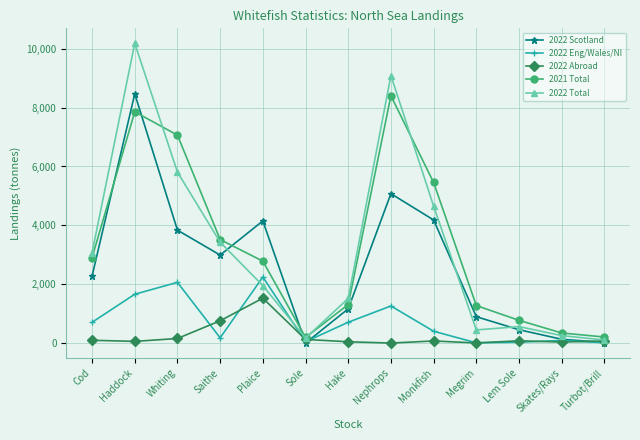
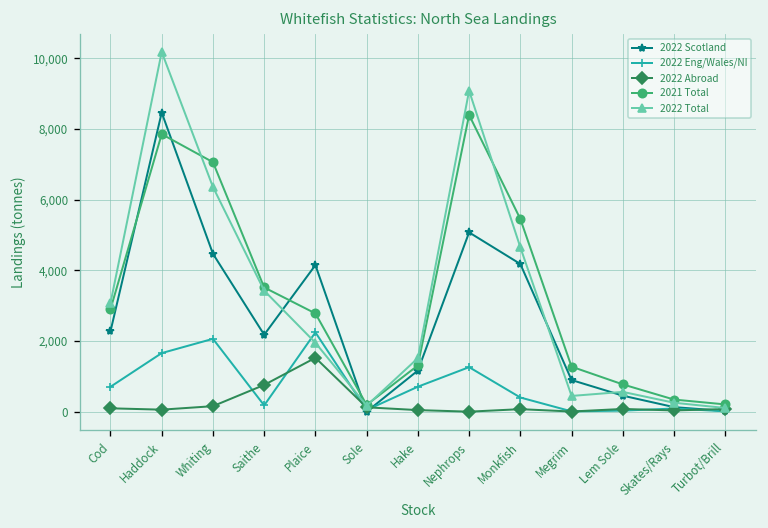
2022 Scotland, Whiting: 3,800 -> 4,500
2022 Total, Whiting: 5,800 -> 6,400
2022 Scotland, Saithe: 3,000 -> 2,200
